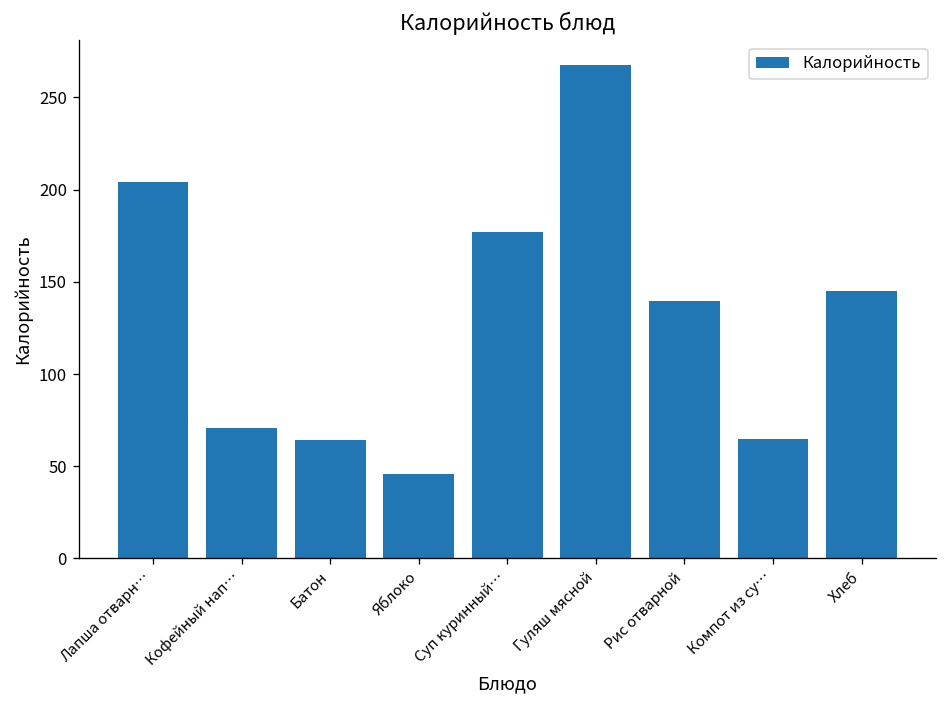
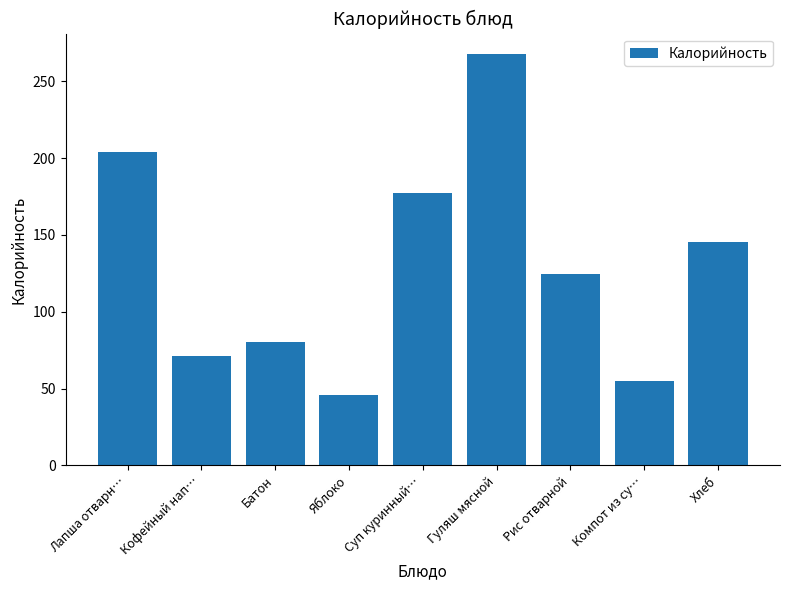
Батон: 64 -> 80
Рис отварной: 140 -> 124
Компот из су…: 65 -> 55
